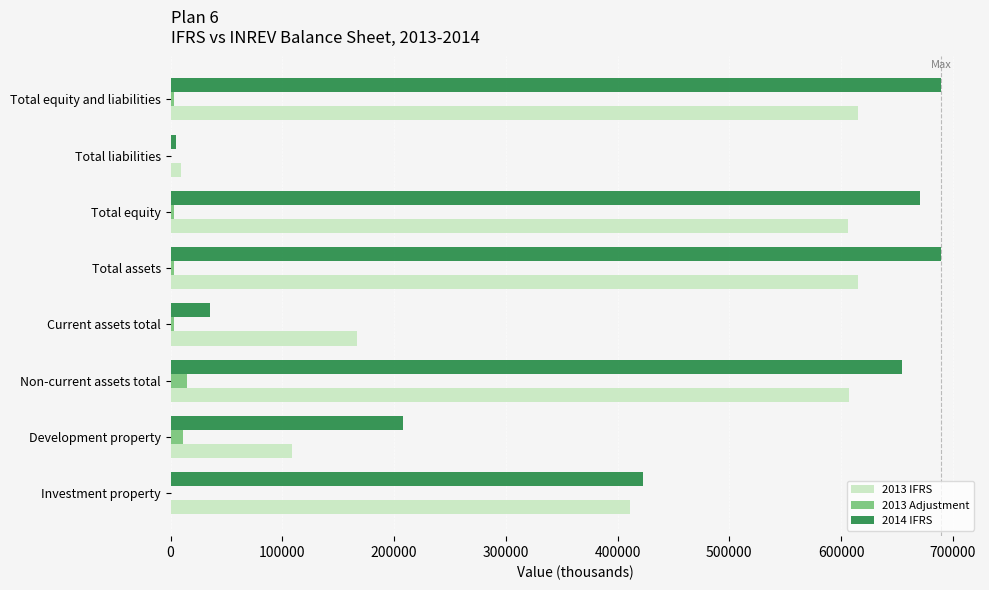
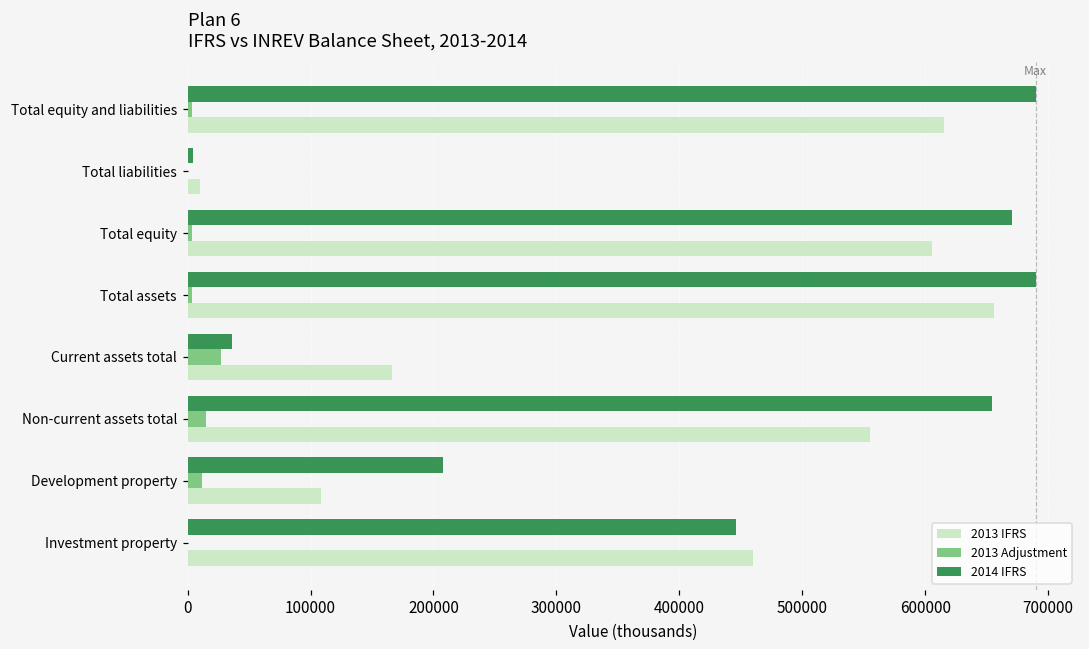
2013 IFRS, Total assets: 616000 -> 656000
2013 Adjustment, Current assets total: 3000 -> 27000
2013 IFRS, Non-current assets total: 607000 -> 555000
2014 IFRS, Investment property: 422000 -> 446000
2013 IFRS, Investment property: 411000 -> 460000
